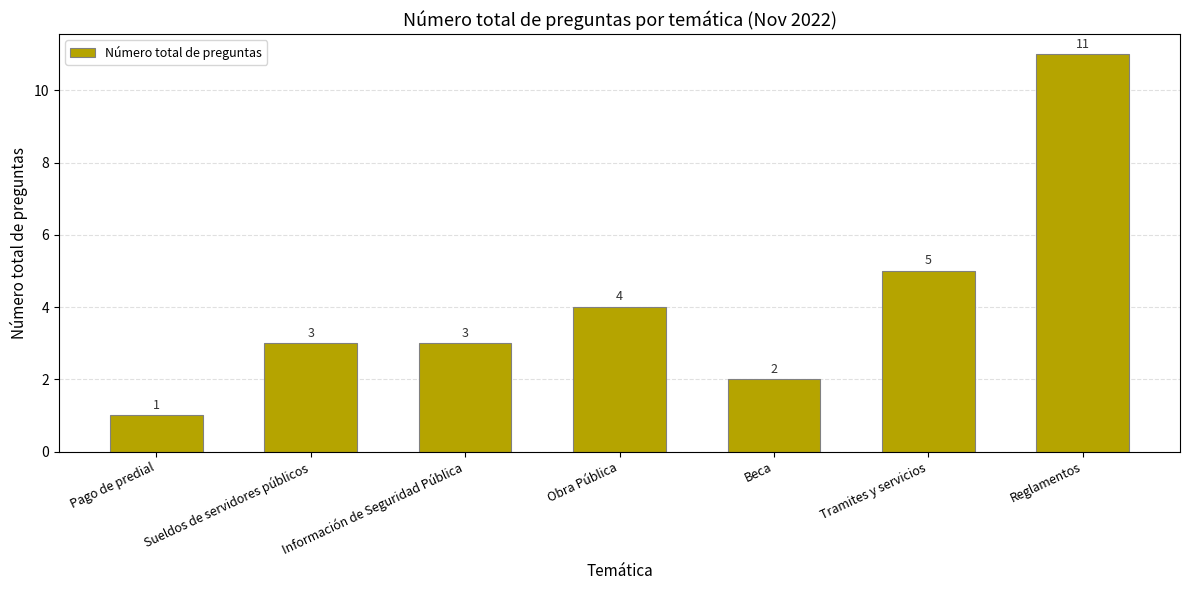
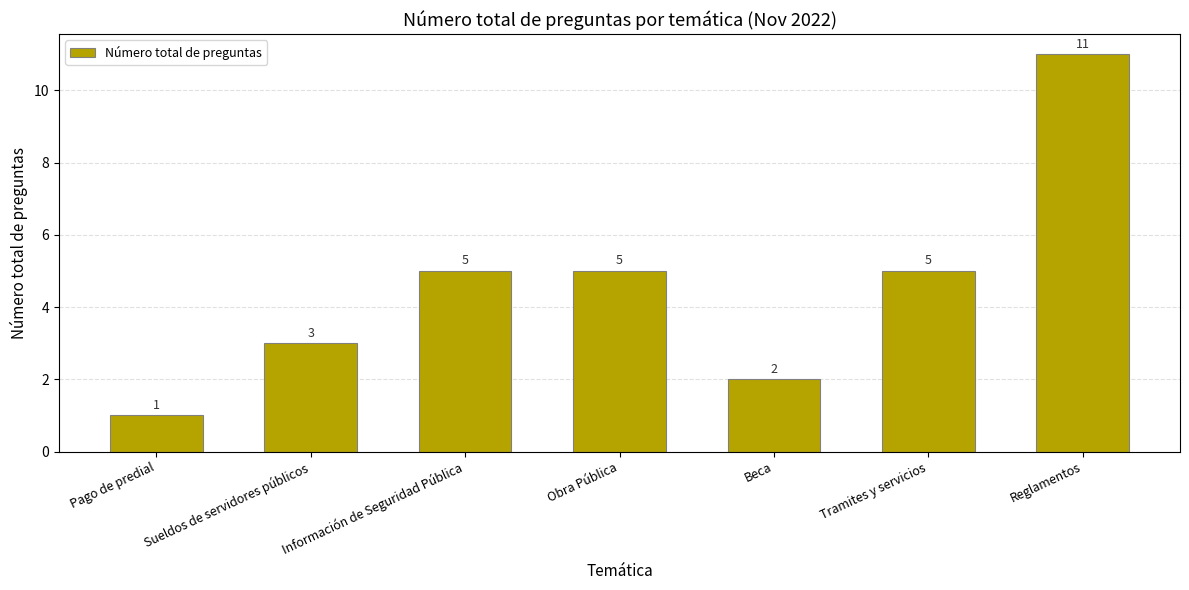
Información de Seguridad Pública: 3 -> 5
Obra Pública: 4 -> 5
